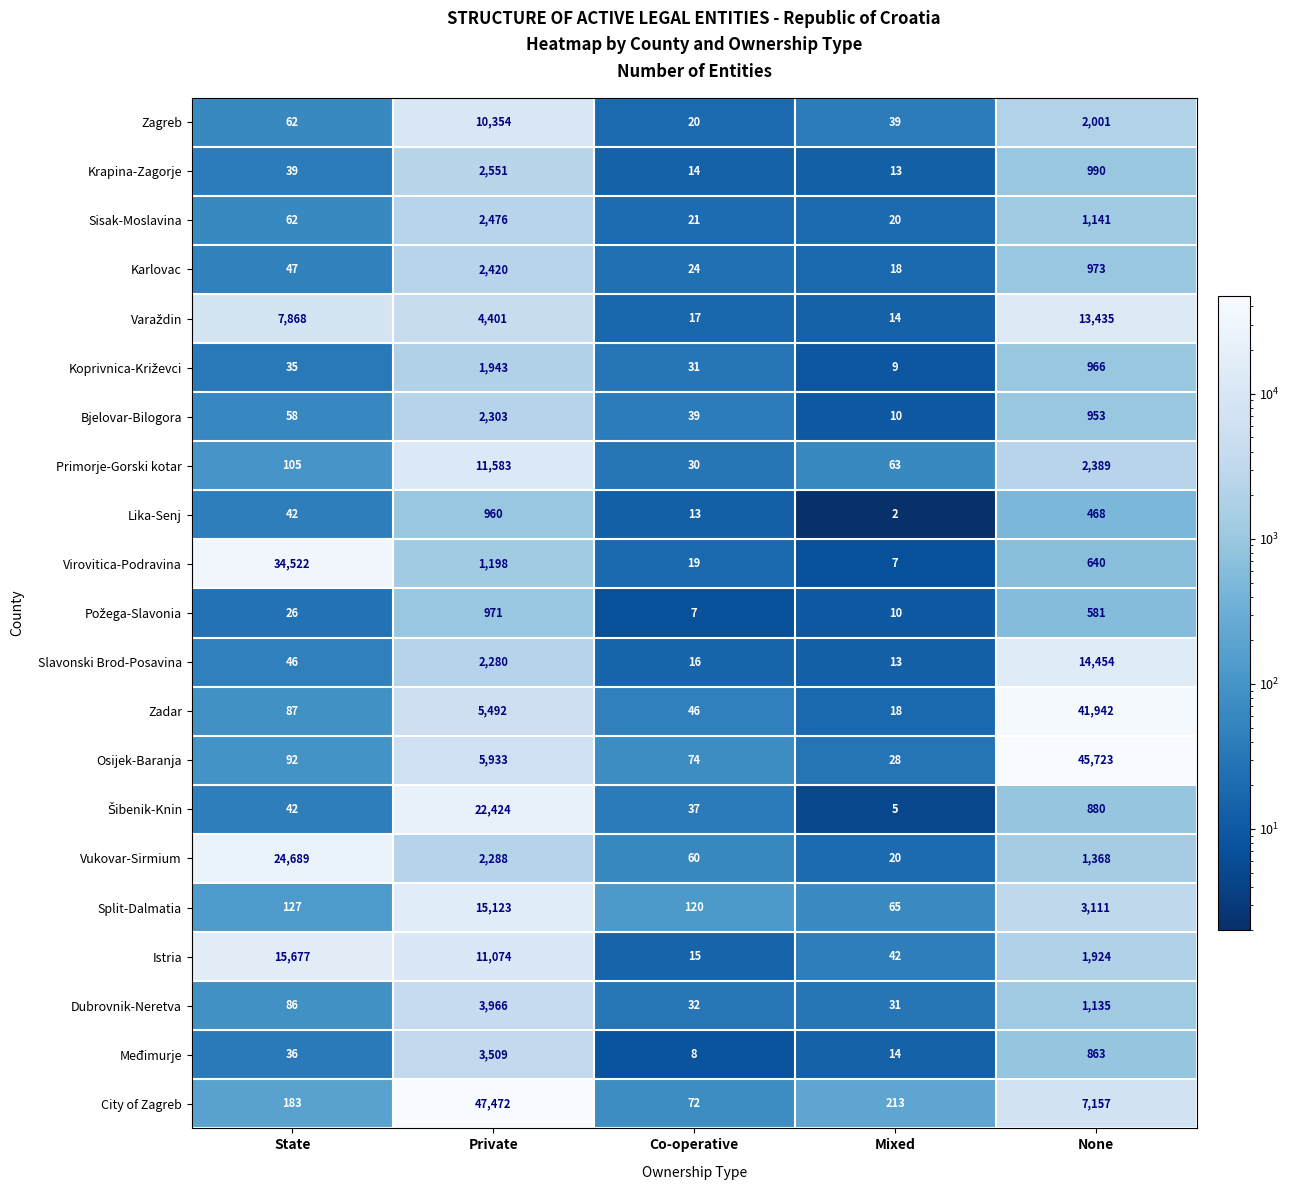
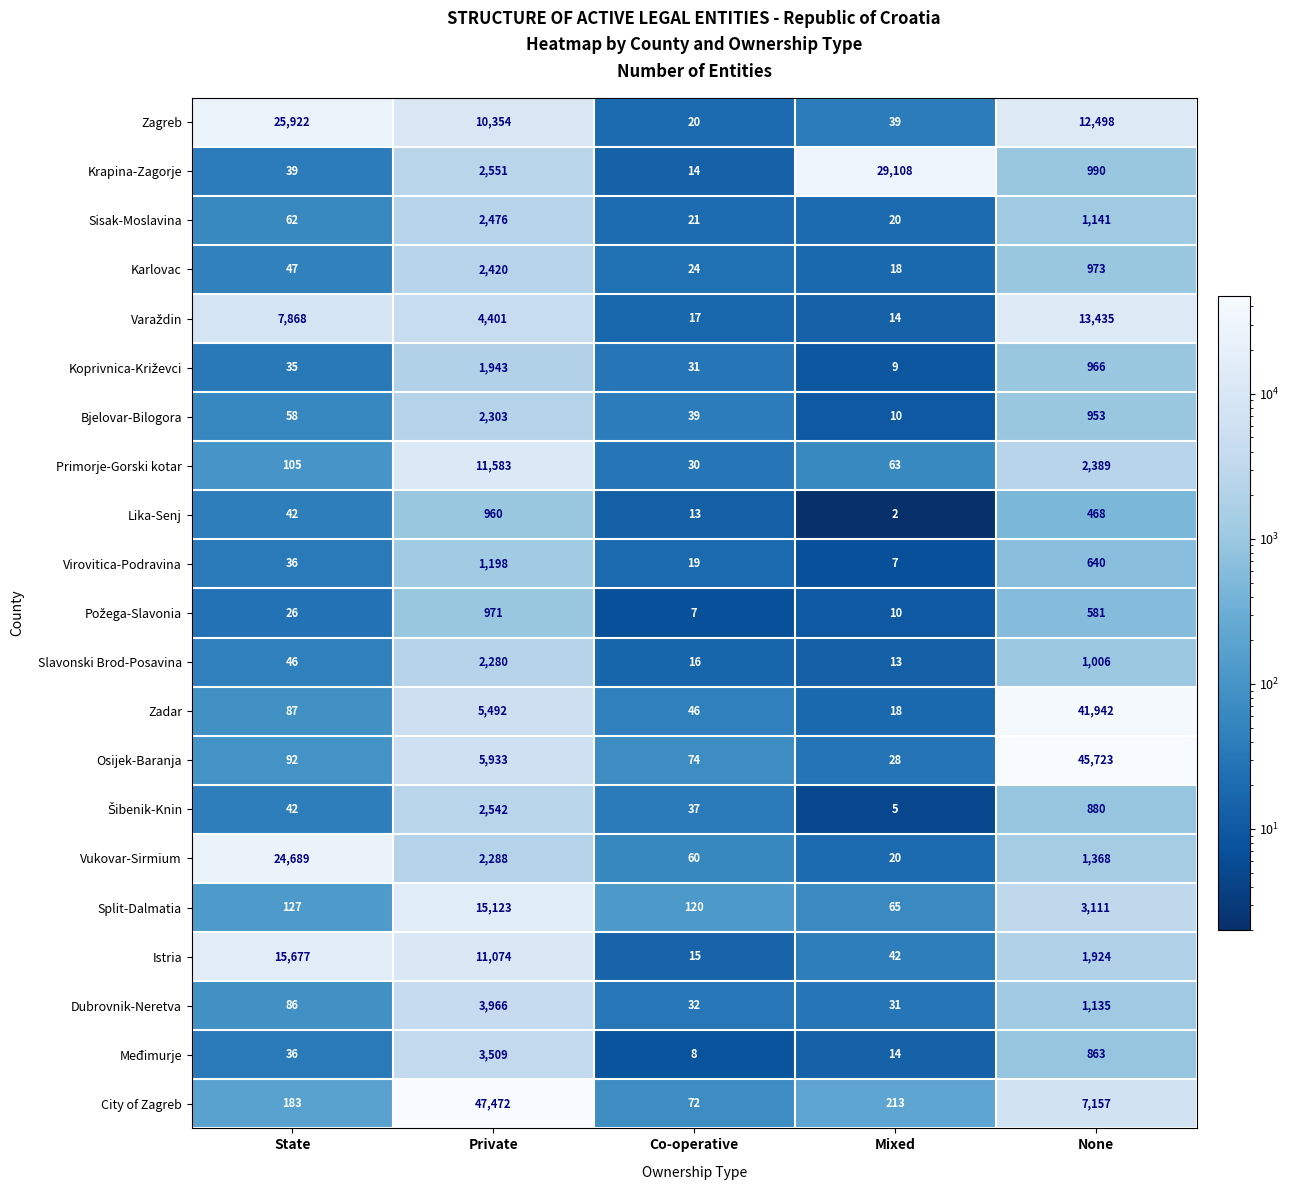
Zagreb, State: 62 -> 25,922
Zagreb, None: 2,001 -> 12,498
Krapina-Zagorje, Mixed: 13 -> 29,108
Virovitica-Podravina, State: 34,522 -> 36
Slavonski Brod-Posavina, None: 14,454 -> 1,006
Šibenik-Knin, Private: 22,424 -> 2,542
